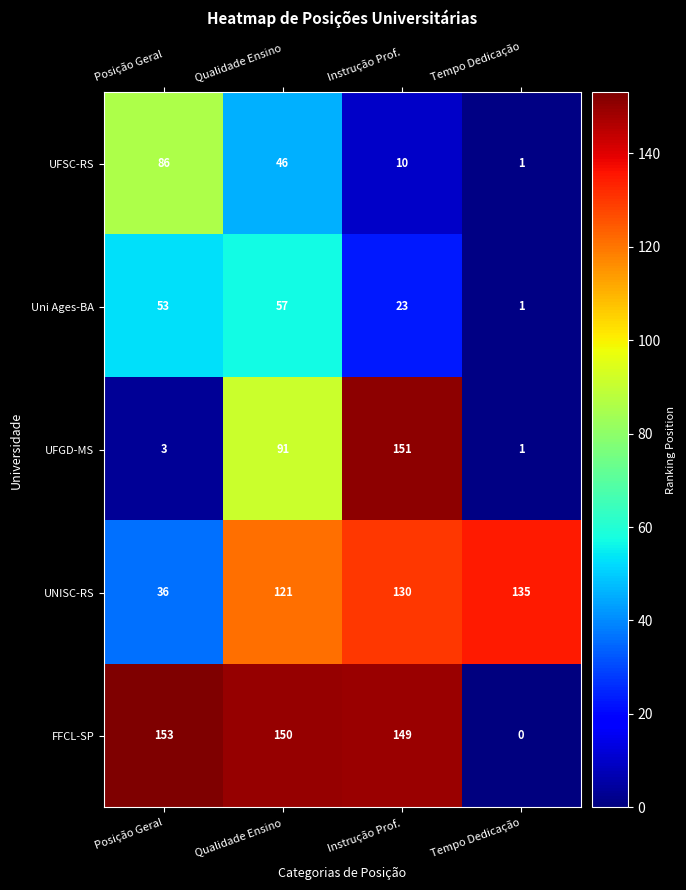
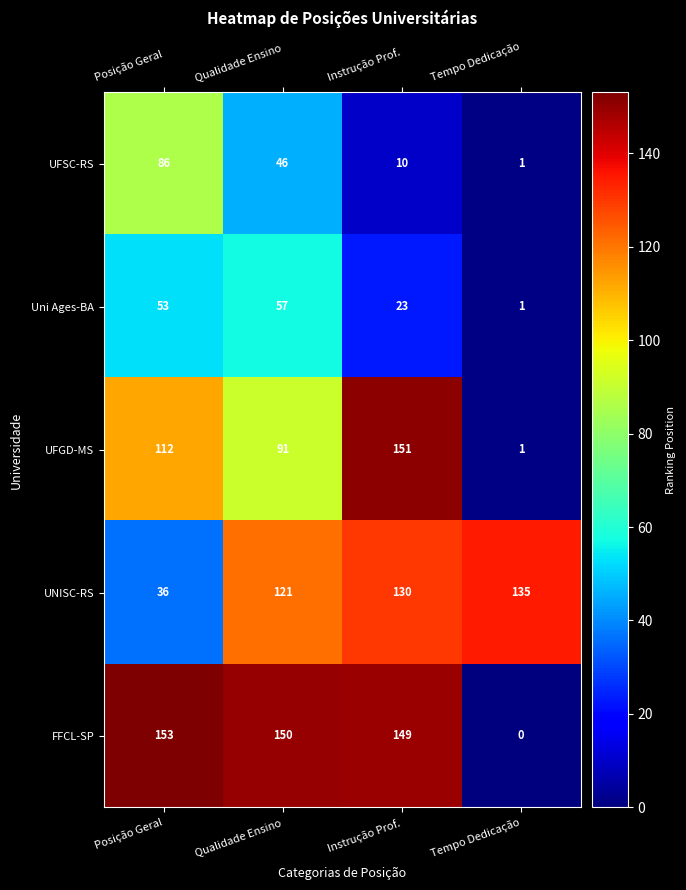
UFGD-MS, Posição Geral: 3 -> 112
